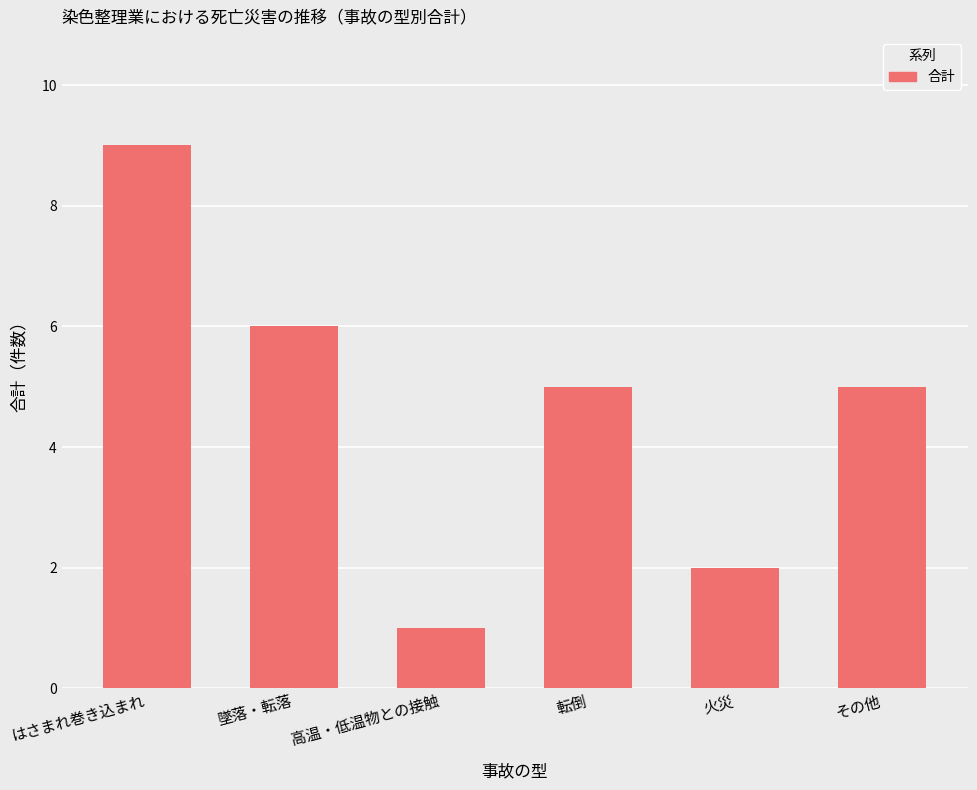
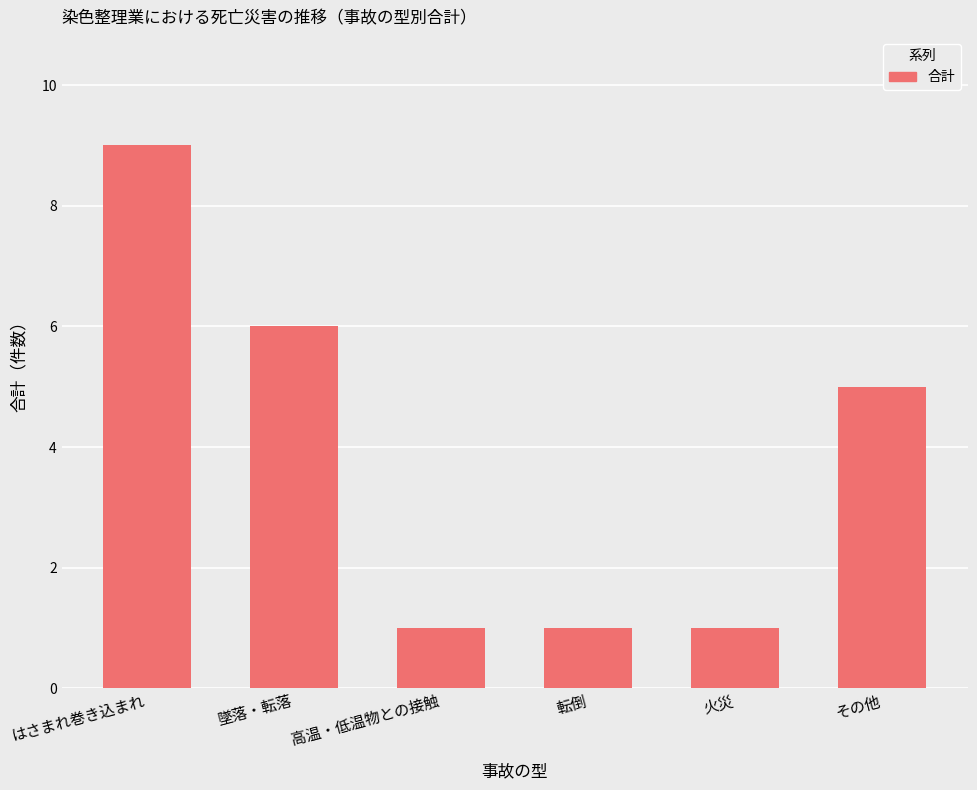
転倒: 5 -> 1
火災: 2 -> 1
